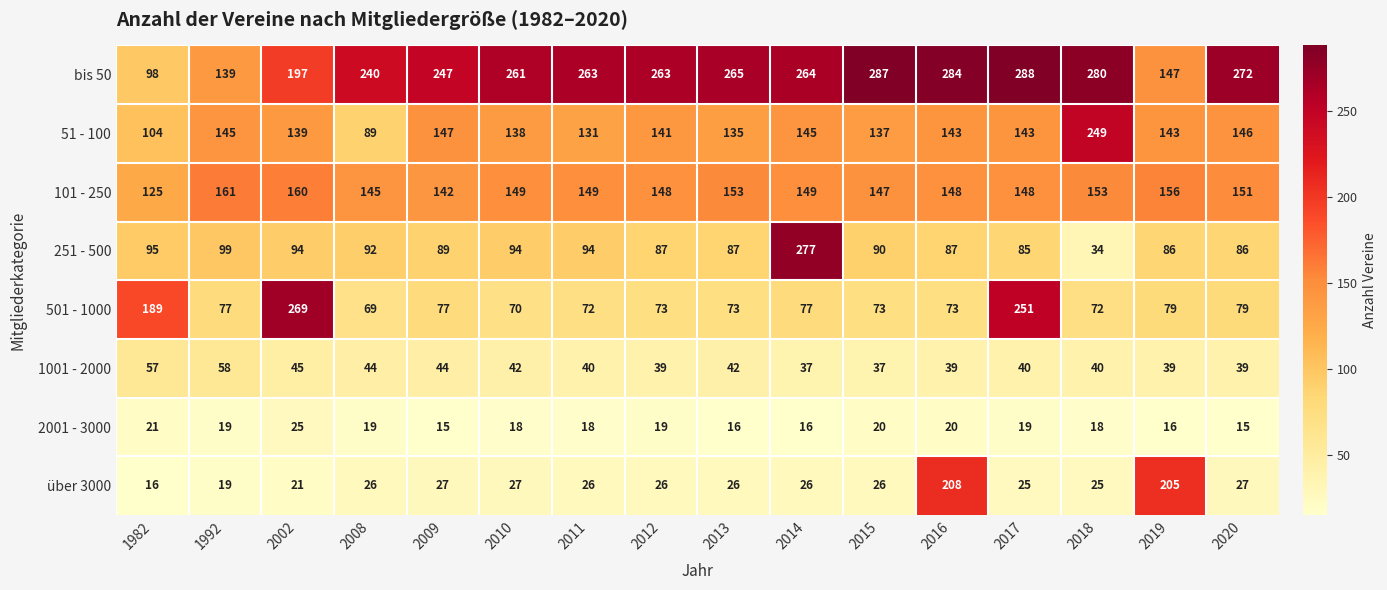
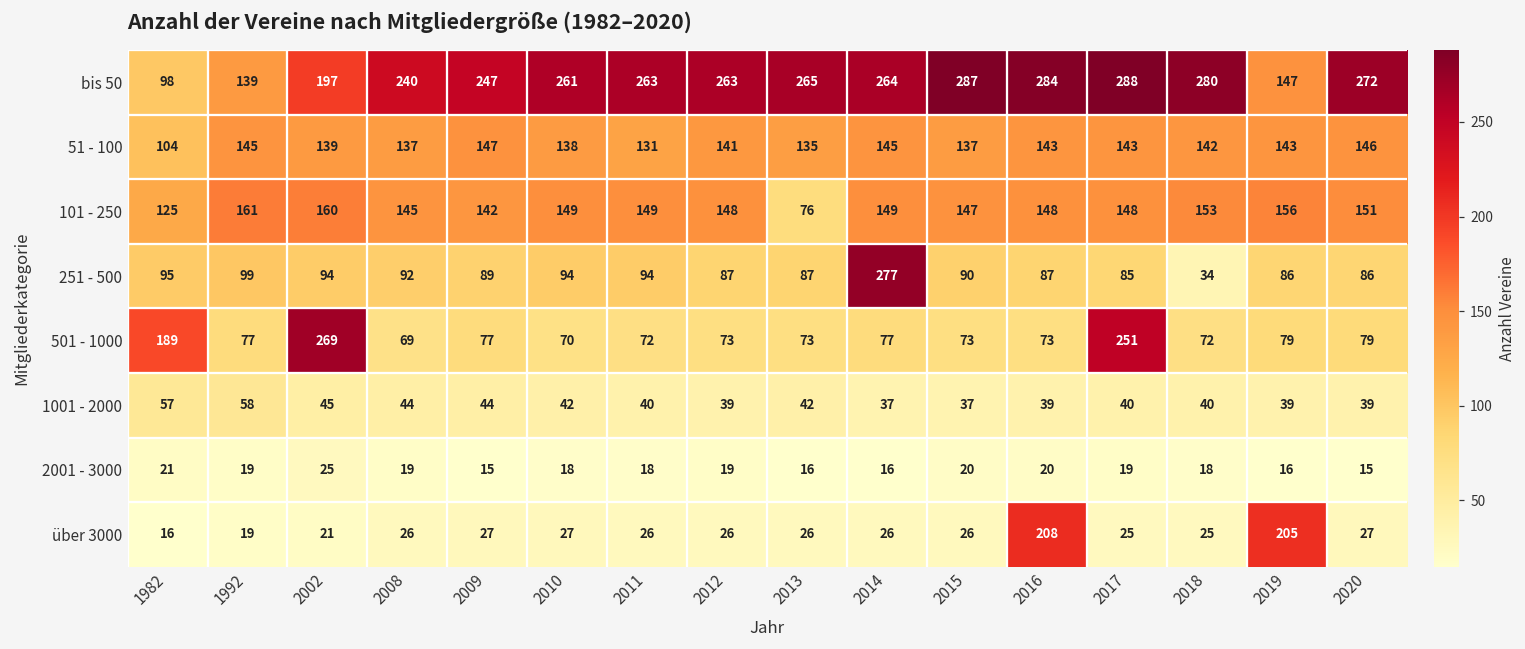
51 - 100, 2008: 89 -> 137
51 - 100, 2018: 249 -> 142
101 - 250, 2013: 153 -> 76
